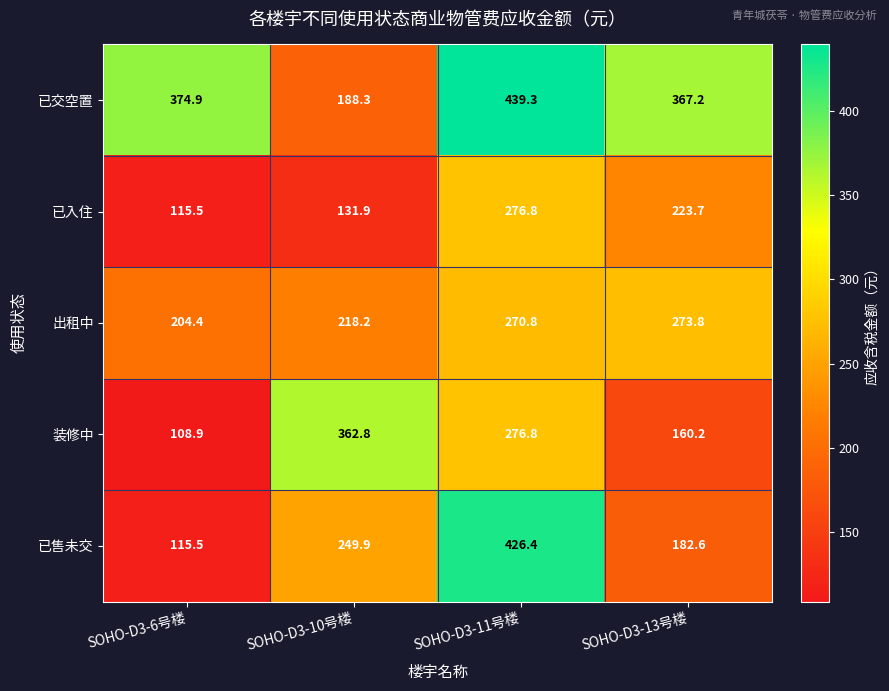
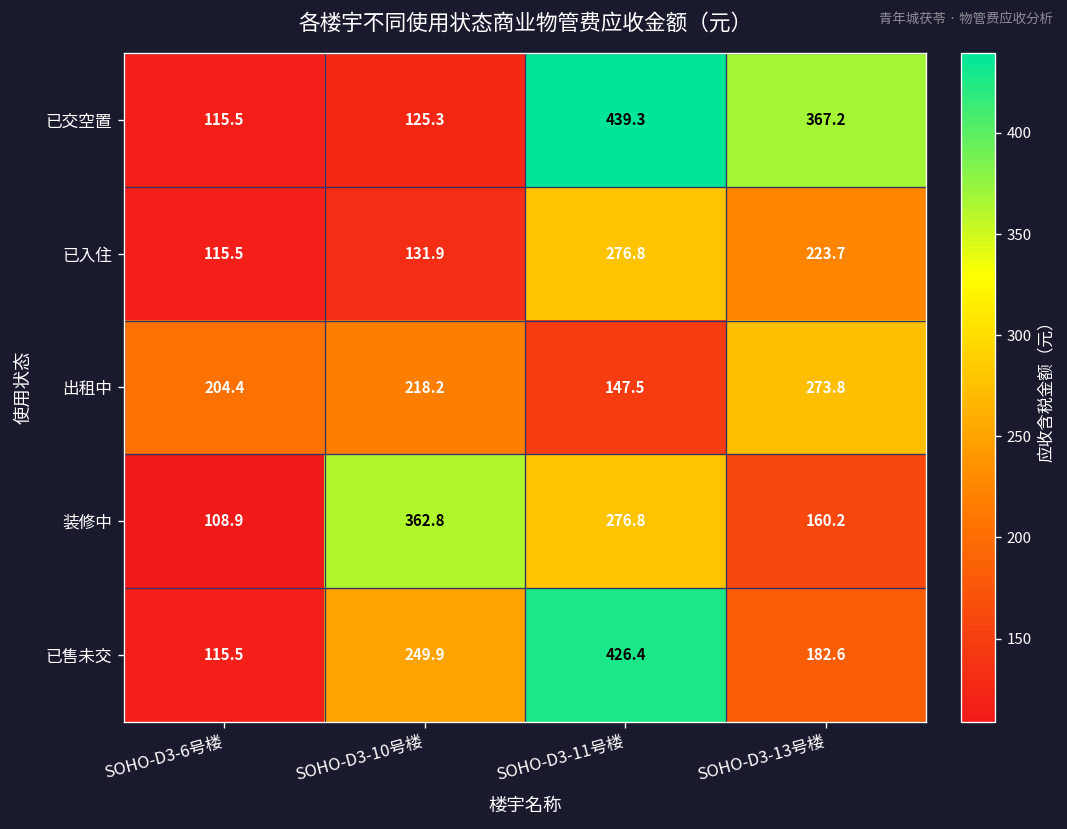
已交空置, SOHO-D3-6号楼: 374.9 -> 115.5
已交空置, SOHO-D3-10号楼: 188.3 -> 125.3
出租中, SOHO-D3-11号楼: 270.8 -> 147.5
